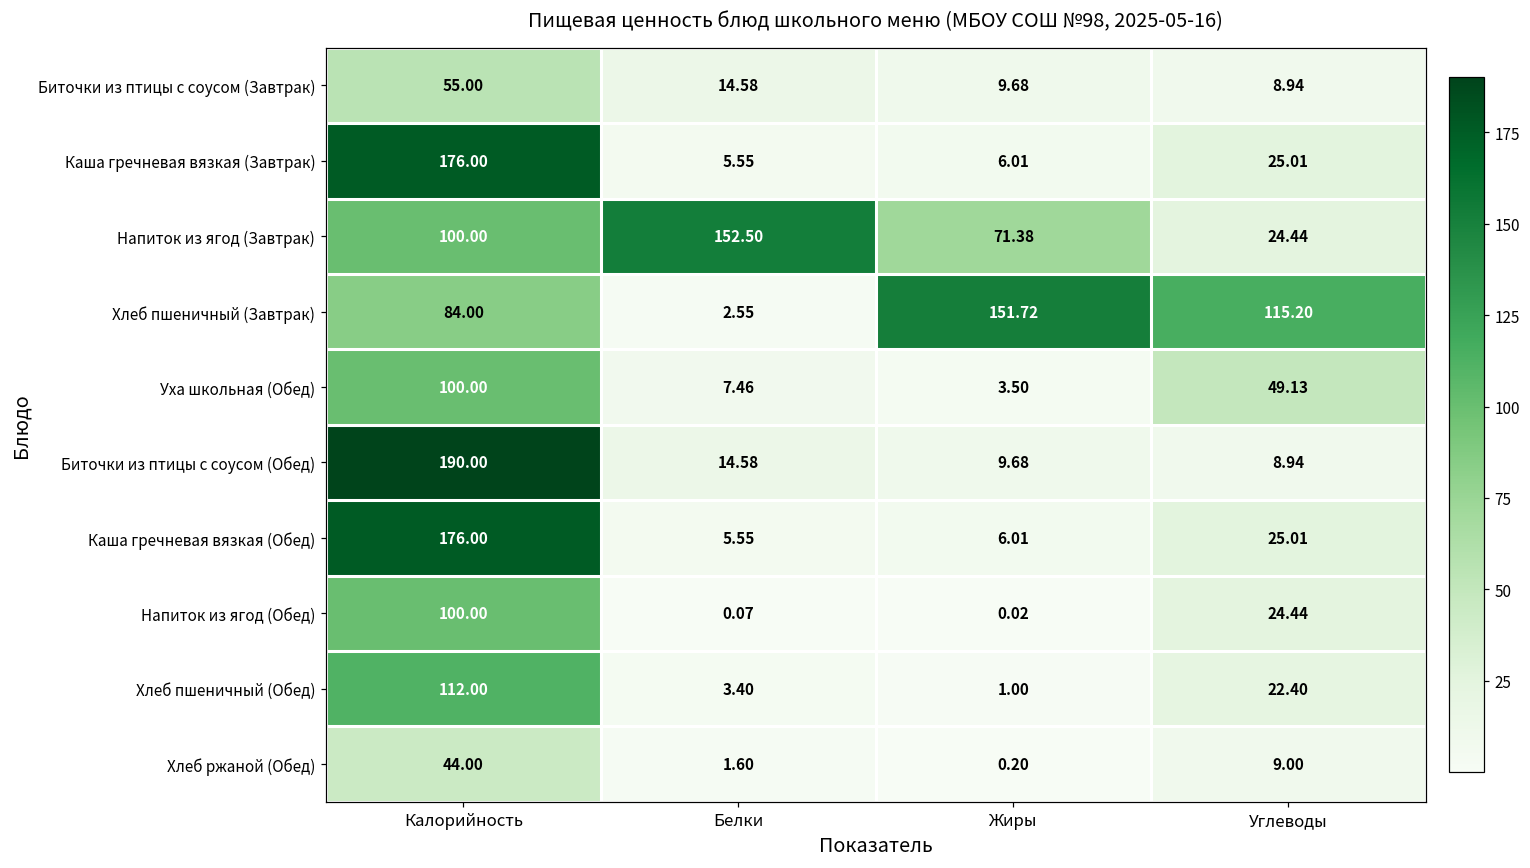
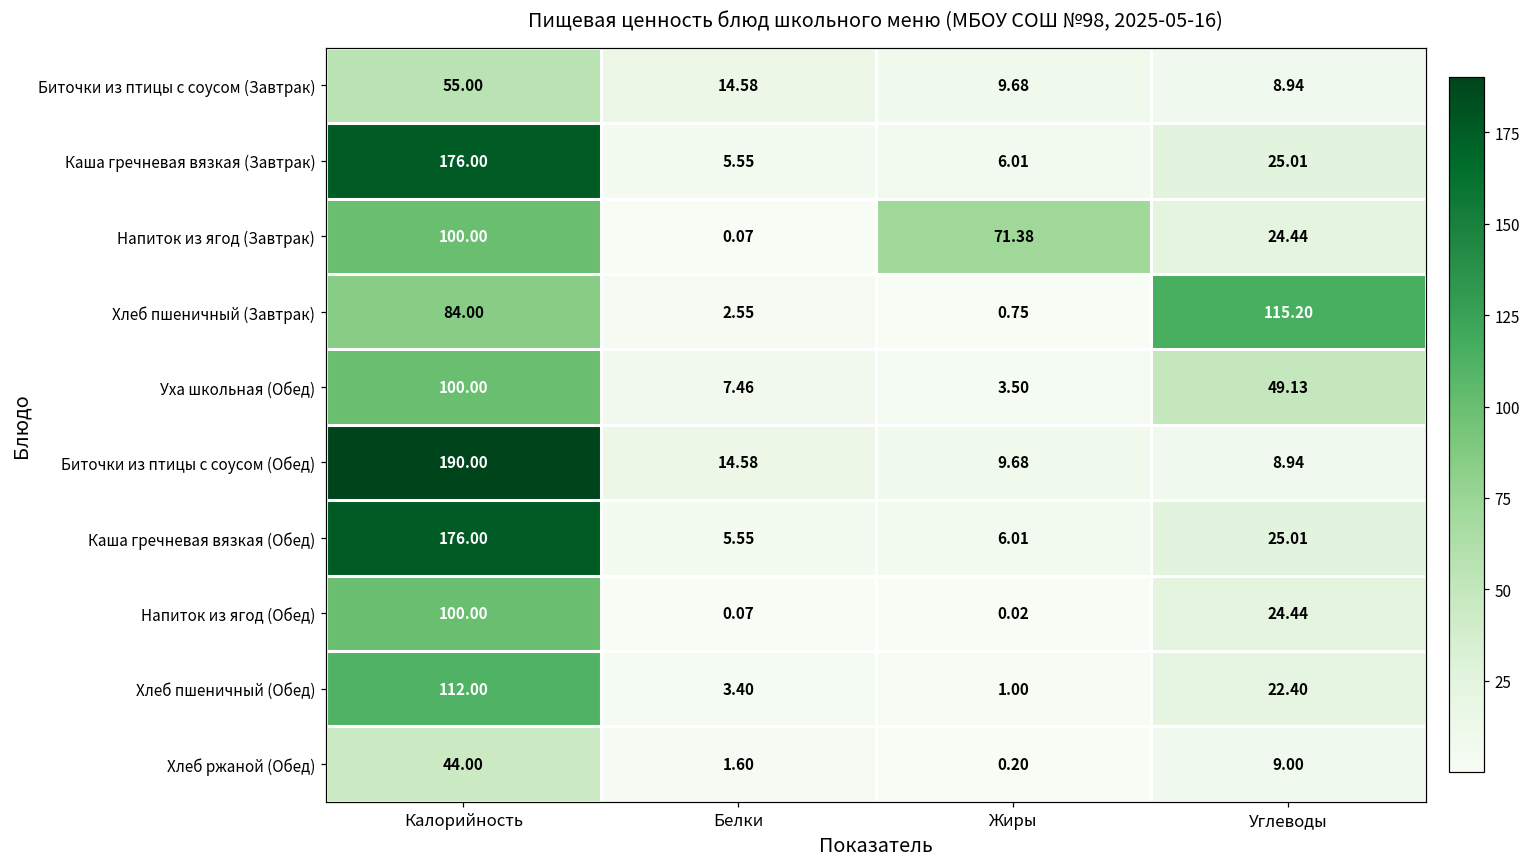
Напиток из ягод (Завтрак), Белки: 152.50 -> 0.07
Хлеб пшеничный (Завтрак), Жиры: 151.72 -> 0.75
